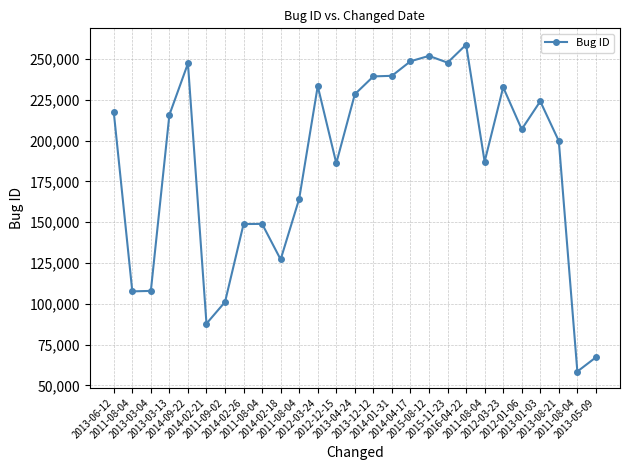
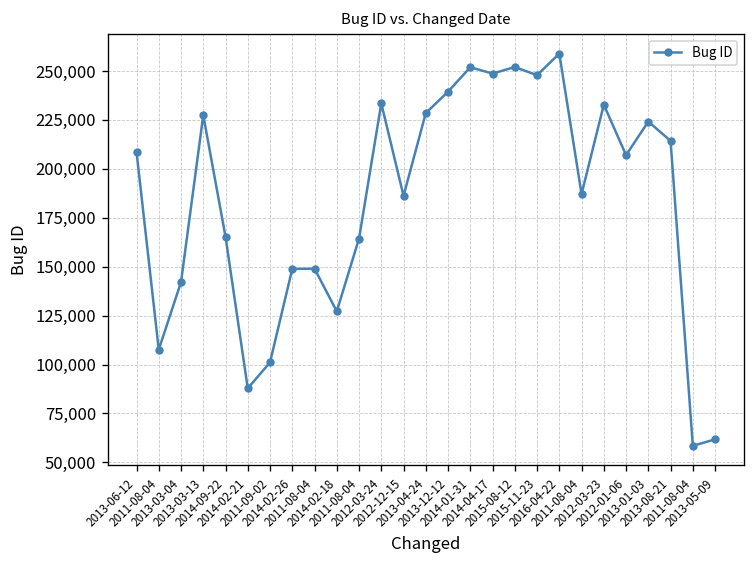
2013-06-12: 218,000 -> 209,000
2013-03-04: 108,000 -> 142,000
2013-03-13: 216,000 -> 227,000
2014-09-22: 247,000 -> 165,000
2014-01-31: 240,000 -> 252,000
2013-08-21: 200,000 -> 214,000
2013-05-09: 67,000 -> 62,000
